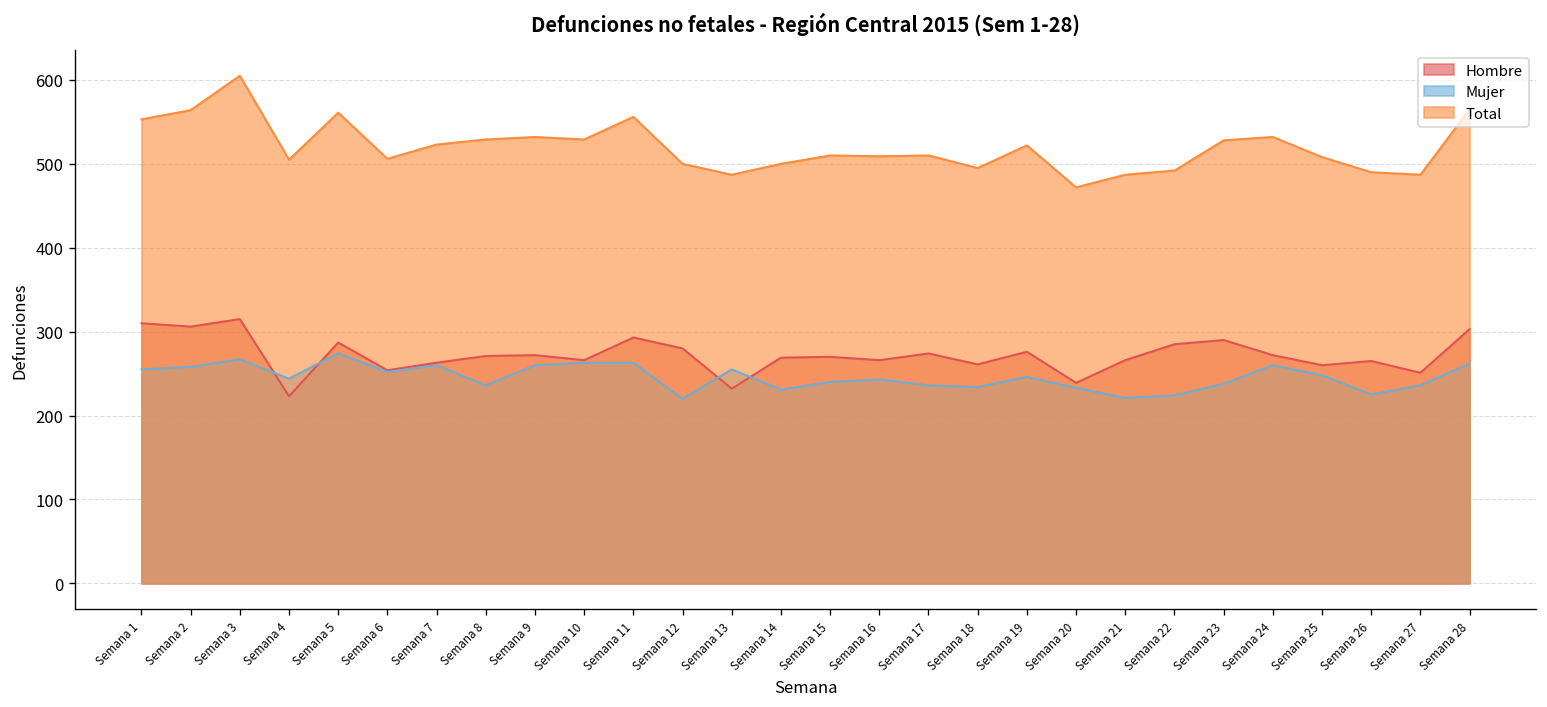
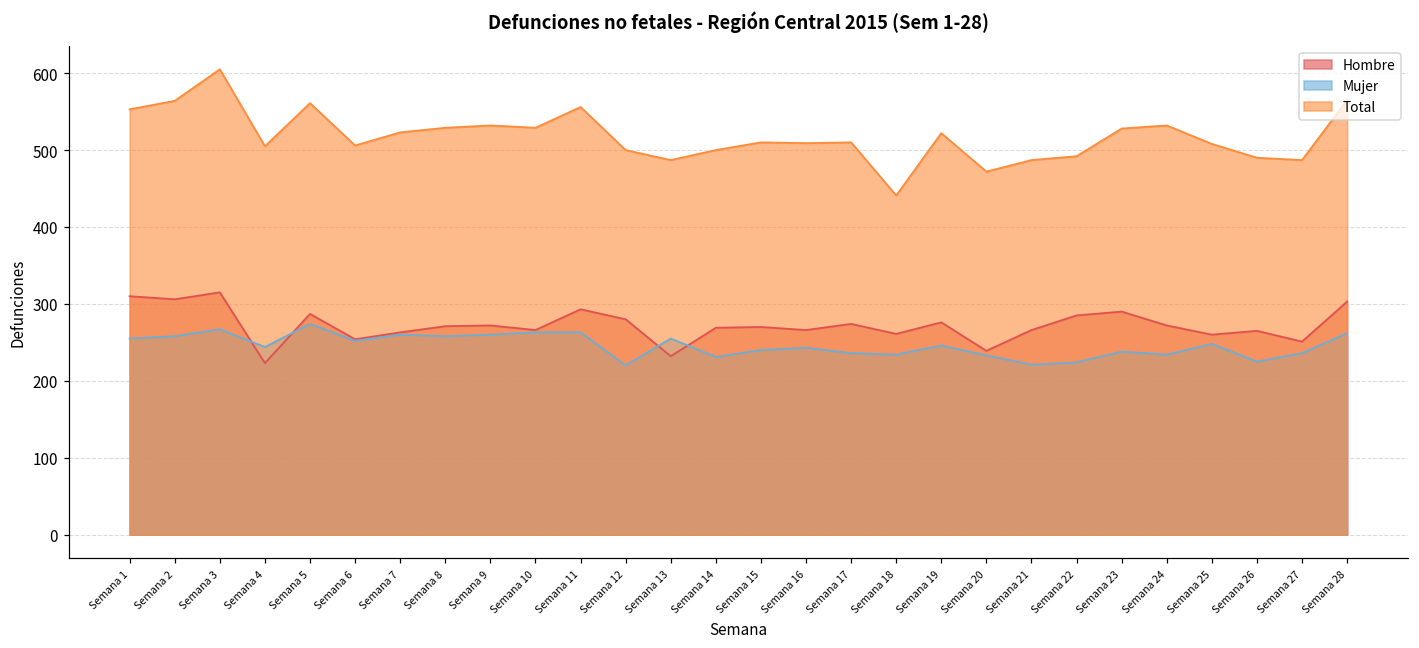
Mujer, Semana 8: 240 -> 260
Total, Semana 18: 500 -> 440
Mujer, Semana 24: 260 -> 230
